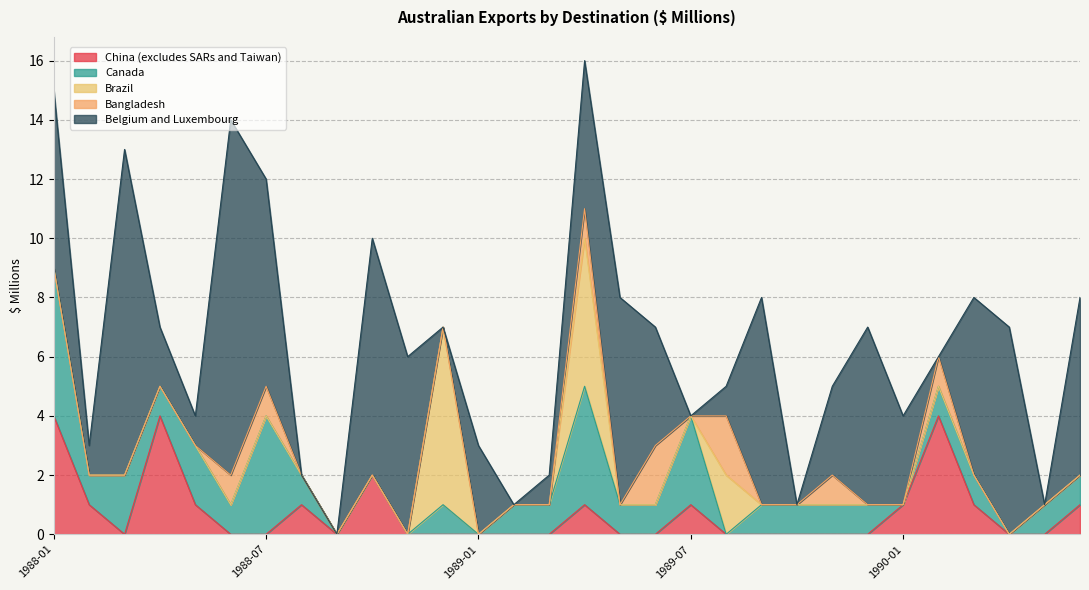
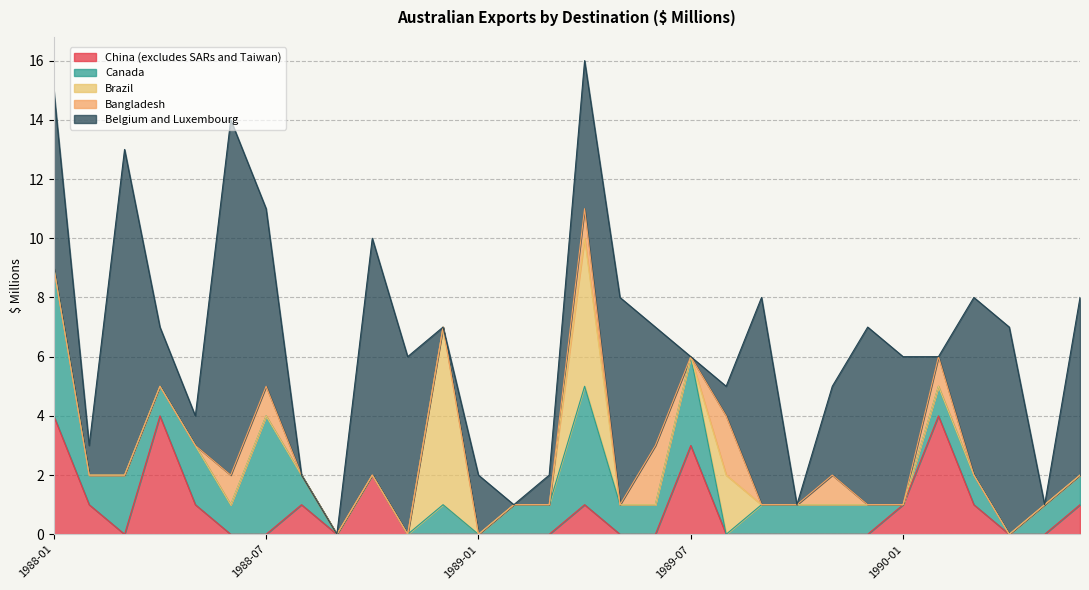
Belgium and Luxembourg, 1988-07: 7 -> 6
Belgium and Luxembourg, 1989-01: 3 -> 2
China (excludes SARs and Taiwan), 1989-07: 1 -> 3
Belgium and Luxembourg, 1990-01: 3 -> 5
